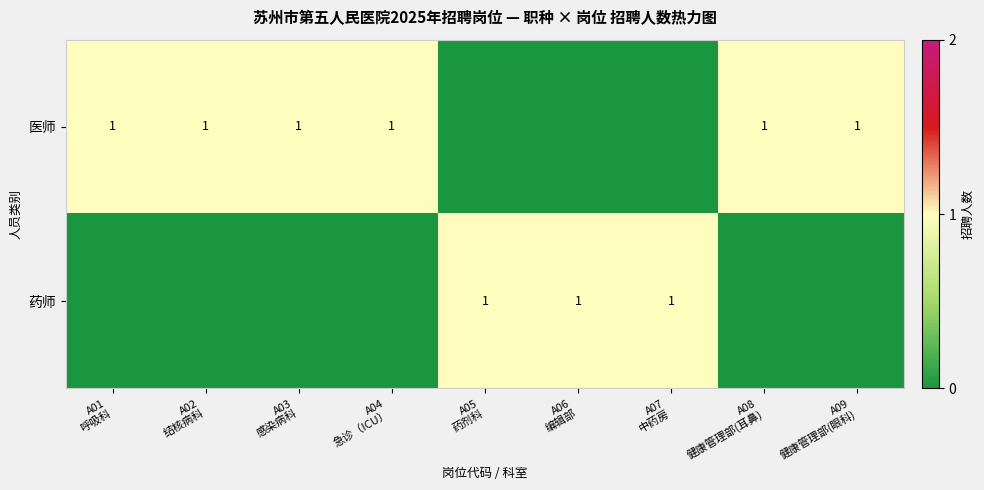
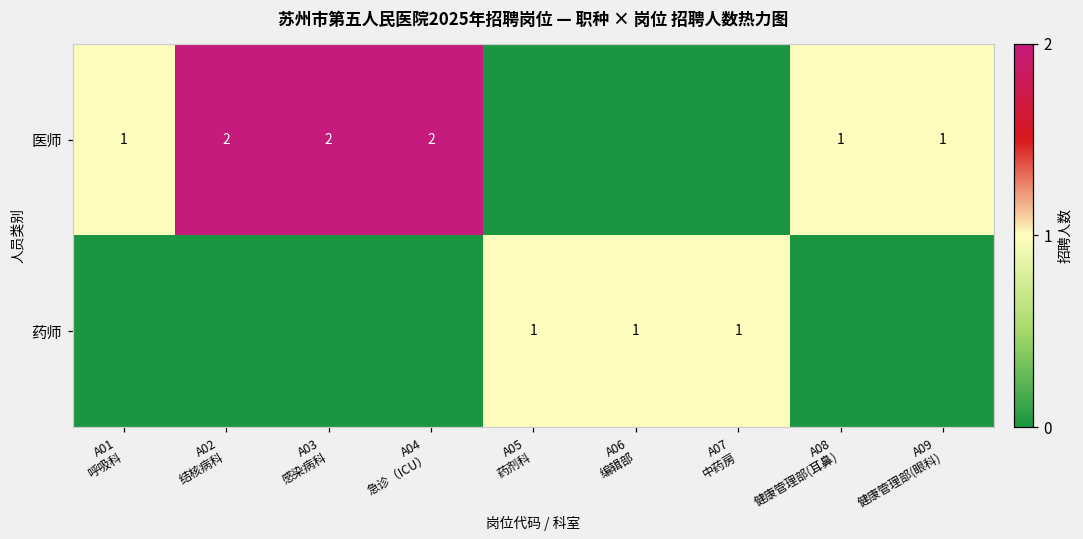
医师, A02 结核病科: 1 -> 2
医师, A03 感染病科: 1 -> 2
医师, A04 急诊（ICU）: 1 -> 2
